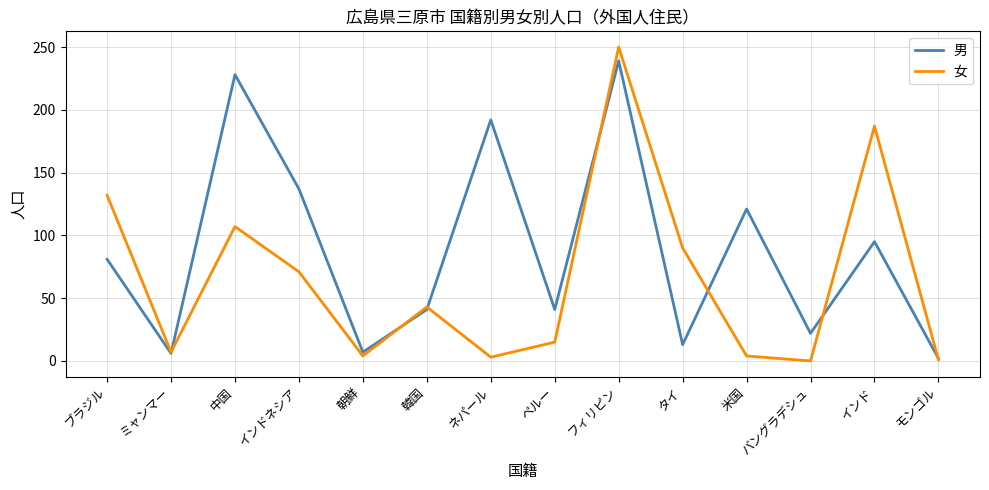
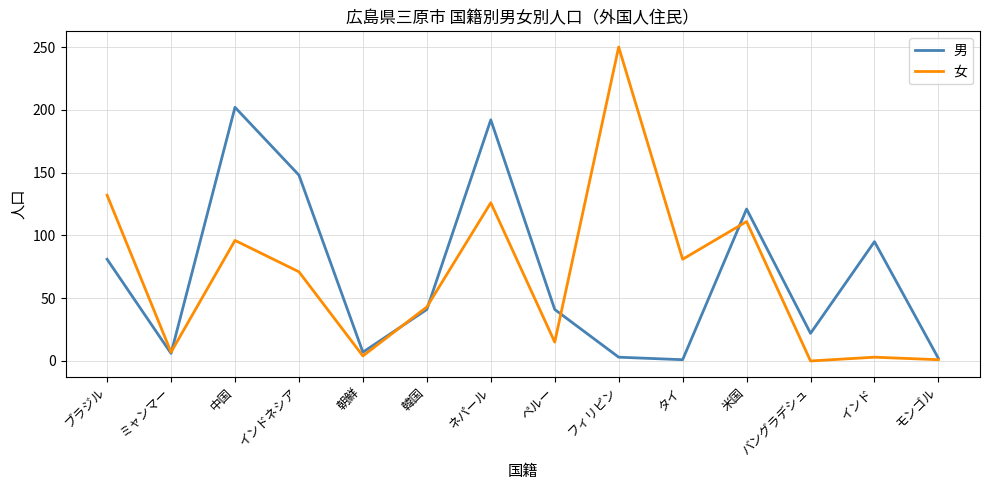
男, 中国: 228 -> 202
女, 中国: 107 -> 96
男, インドネシア: 137 -> 148
女, ネパール: 3 -> 126
男, フィリピン: 239 -> 3
男, タイ: 13 -> 1
女, タイ: 90 -> 81
女, 米国: 4 -> 111
女, インド: 187 -> 3
